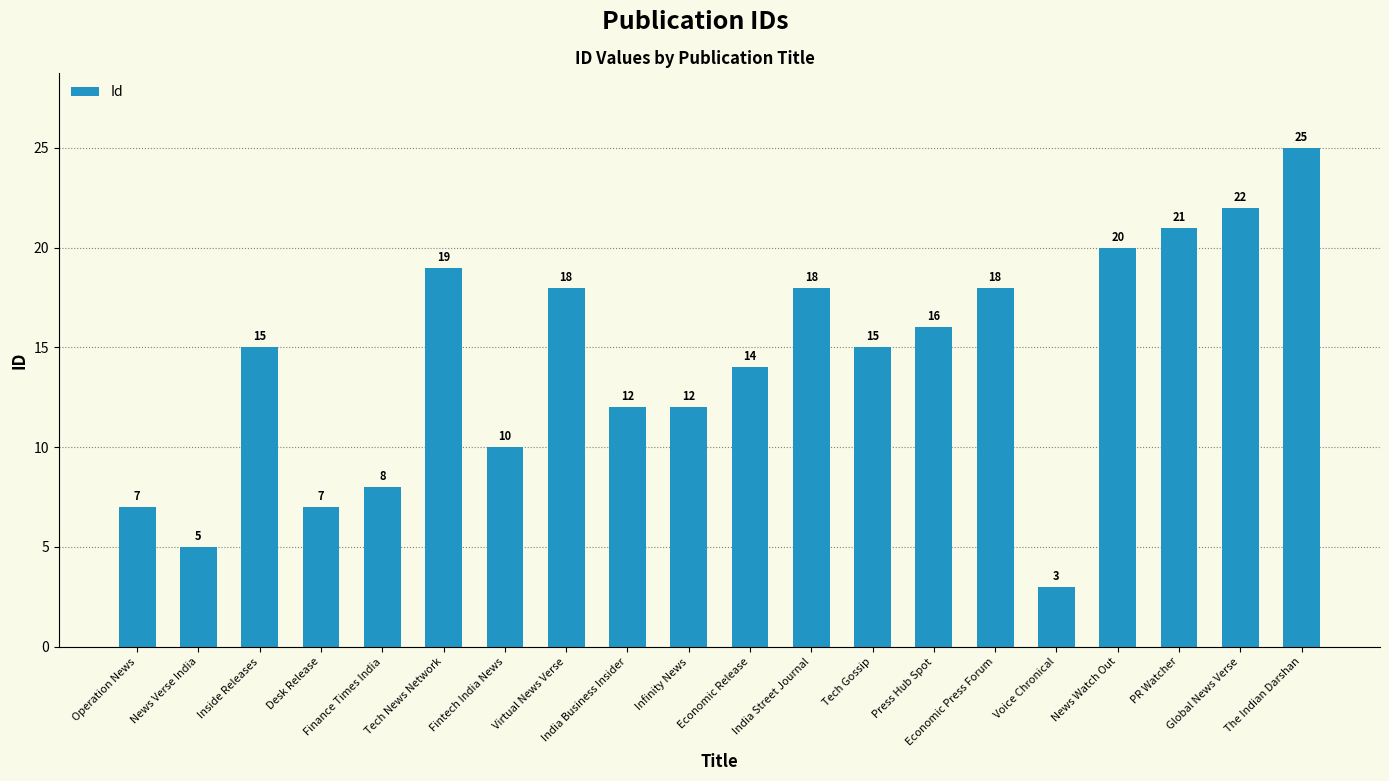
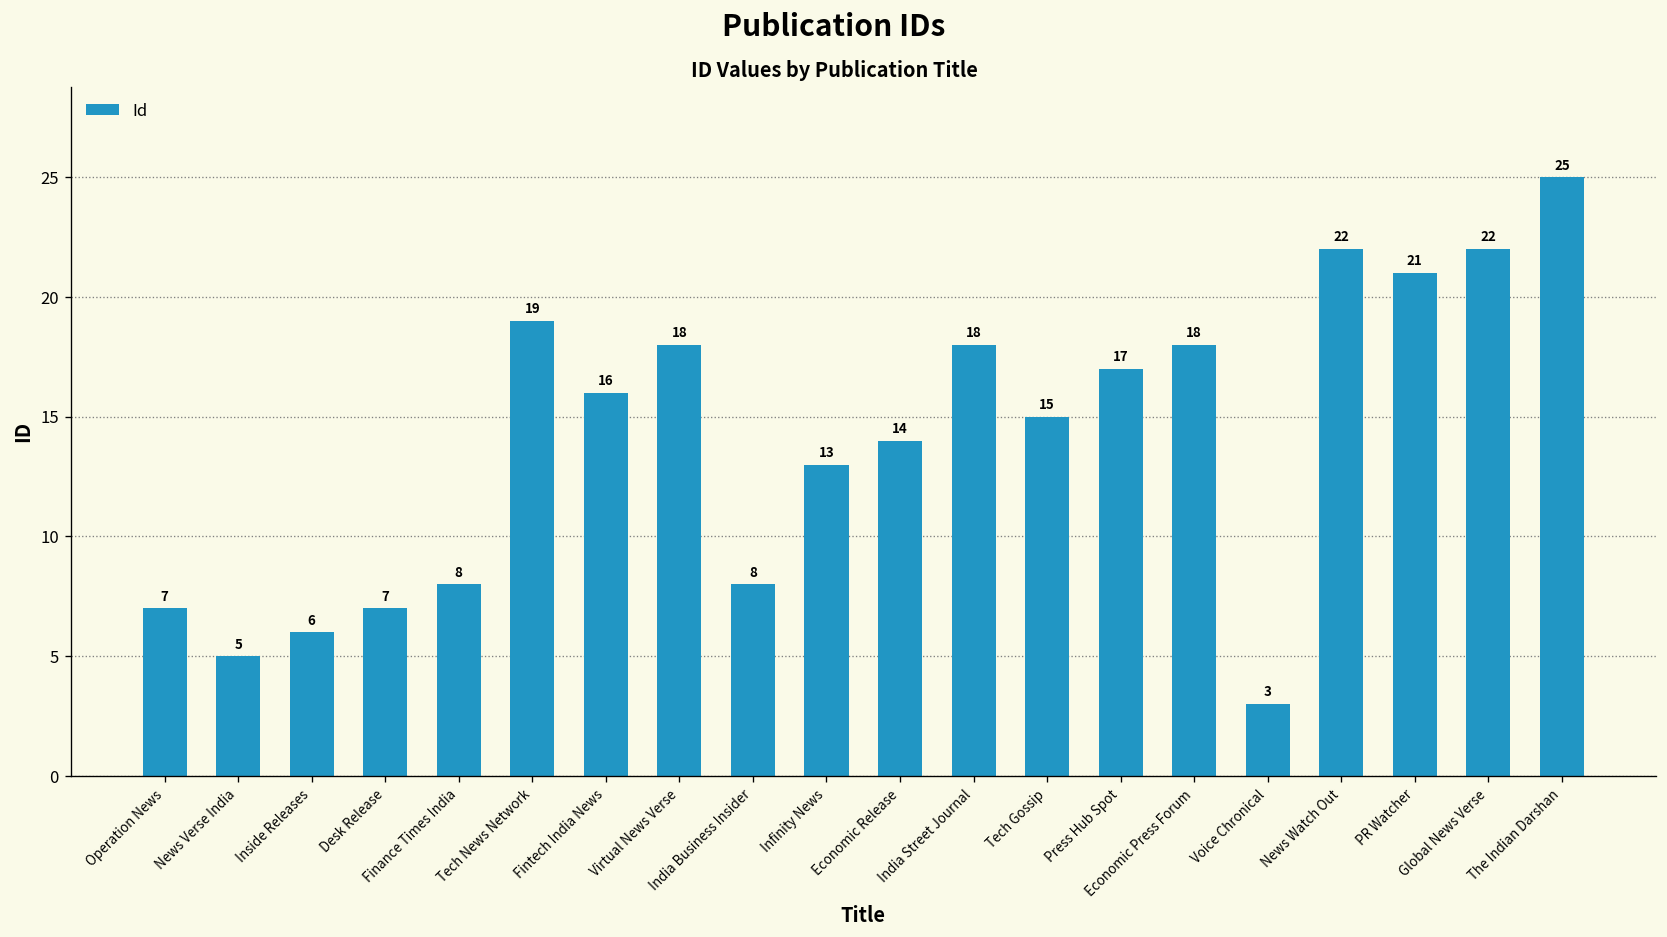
Inside Releases: 15 -> 6
Fintech India News: 10 -> 16
India Business Insider: 12 -> 8
Infinity News: 12 -> 13
Press Hub Spot: 16 -> 17
News Watch Out: 20 -> 22
